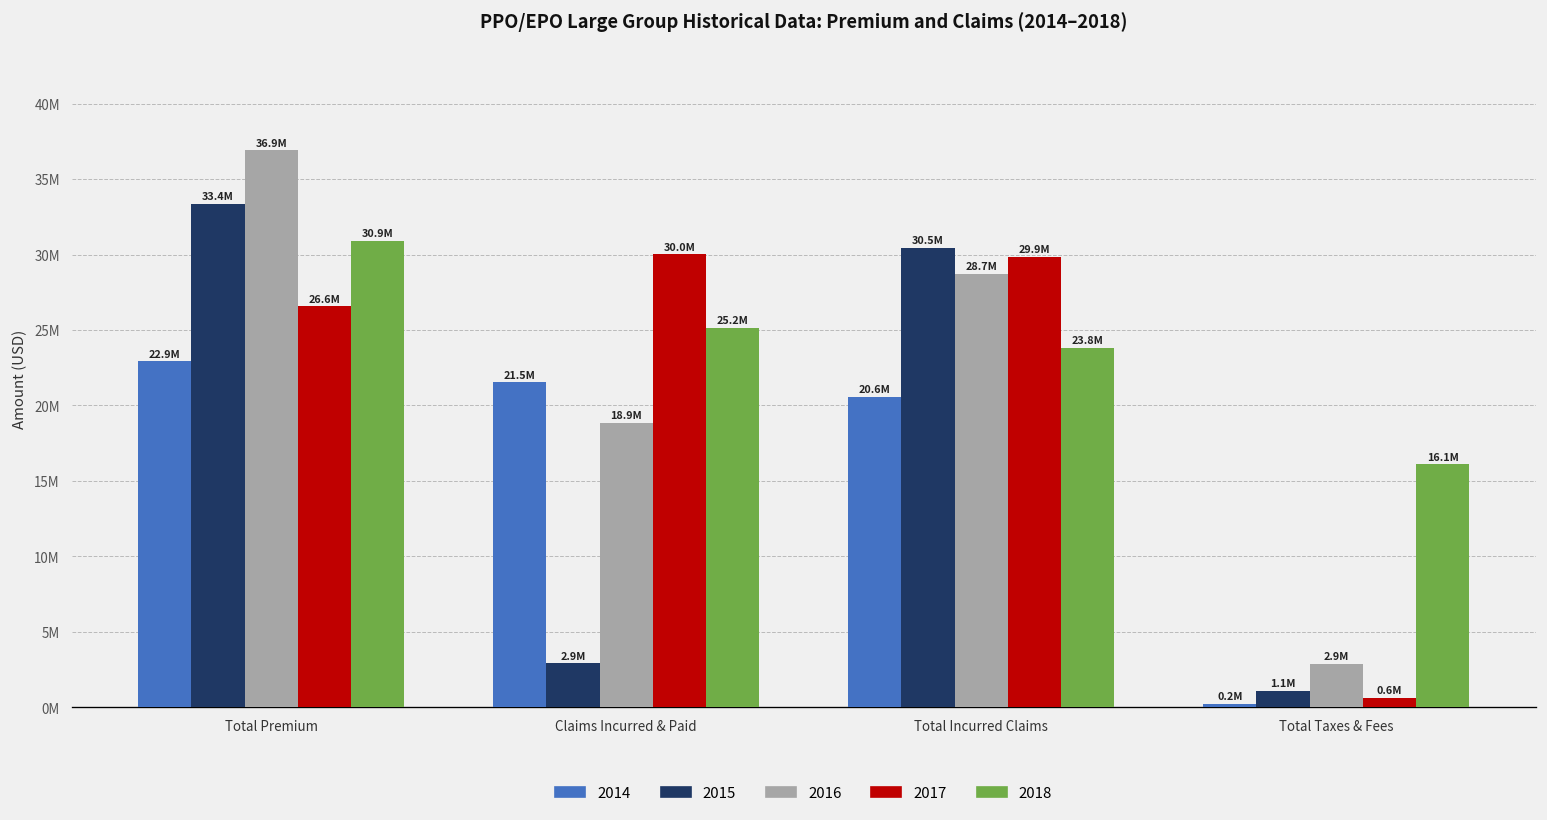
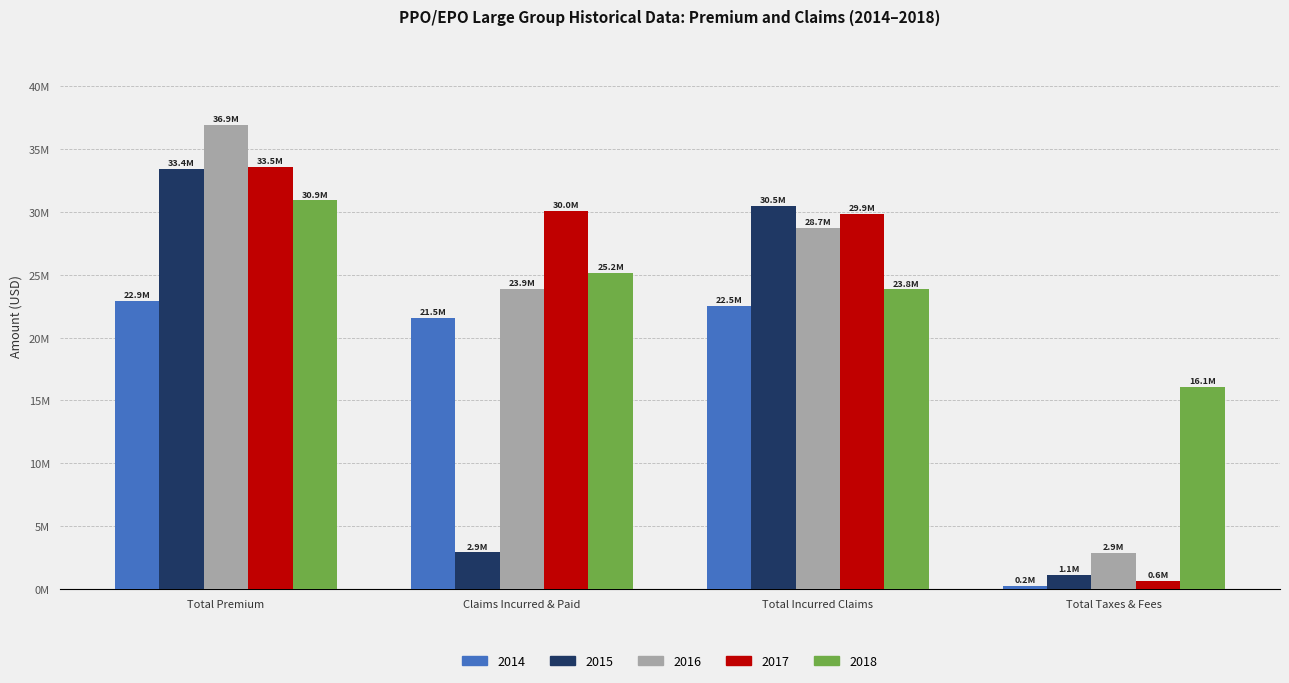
2017, Total Premium: 26.6M -> 33.5M
2016, Claims Incurred & Paid: 18.9M -> 23.9M
2014, Total Incurred Claims: 20.6M -> 22.5M
